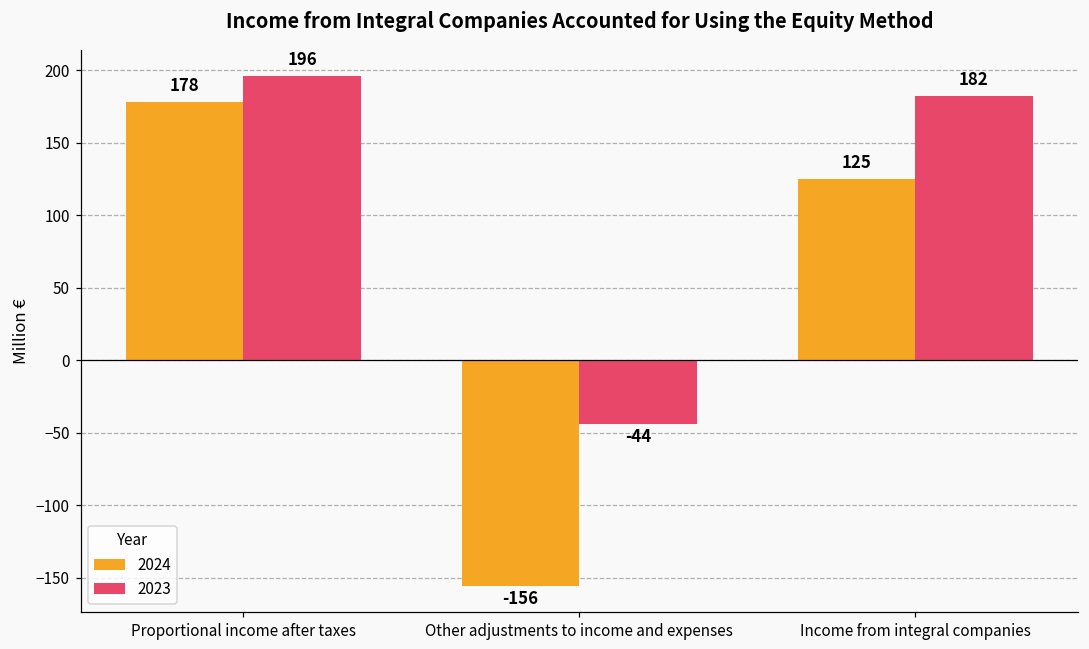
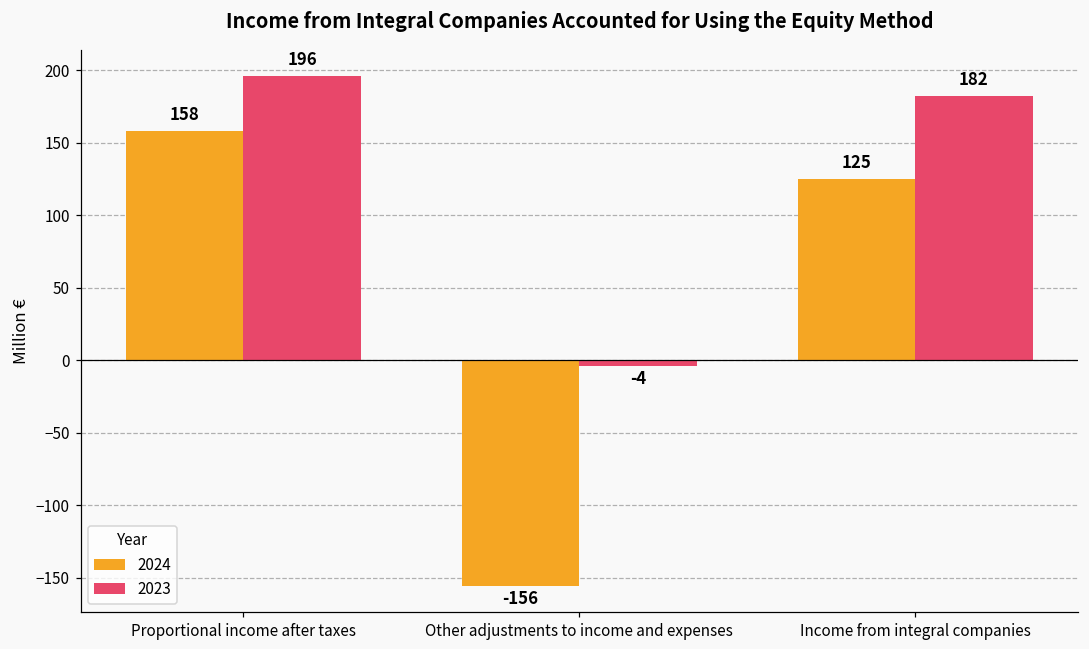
2024, Proportional income after taxes: 178 -> 158
2023, Other adjustments to income and expenses: -44 -> -4
